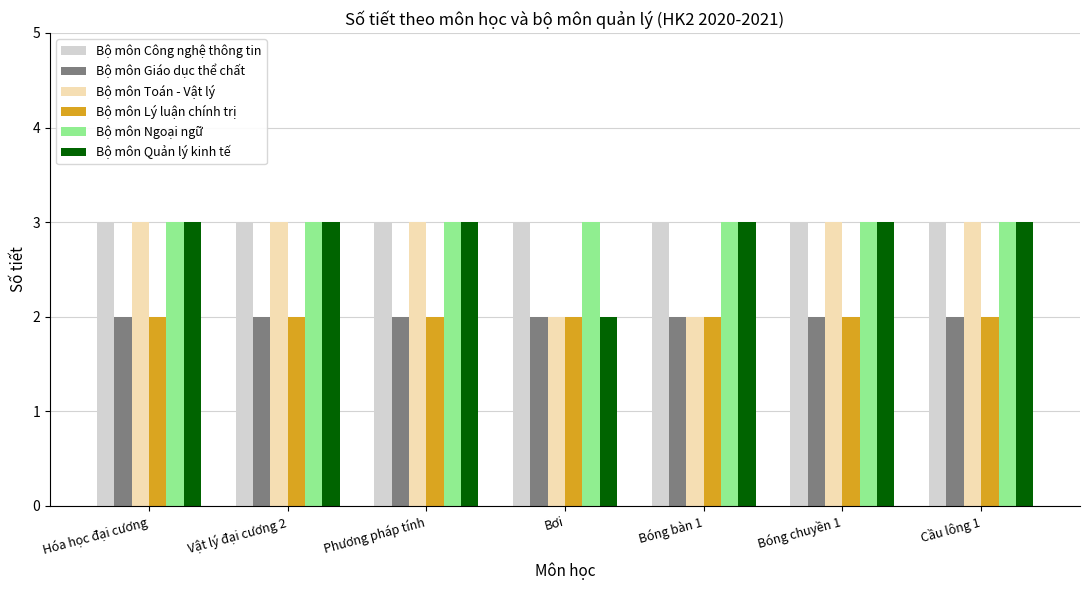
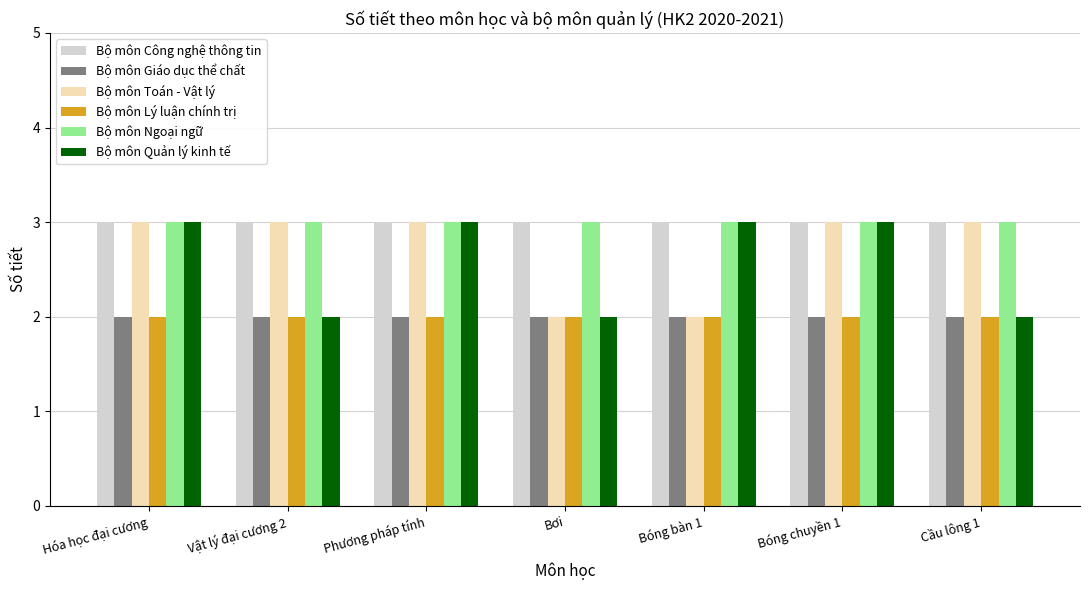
Bộ môn Quản lý kinh tế, Vật lý đại cương 2: 3 -> 2
Bộ môn Quản lý kinh tế, Cầu lông 1: 3 -> 2
